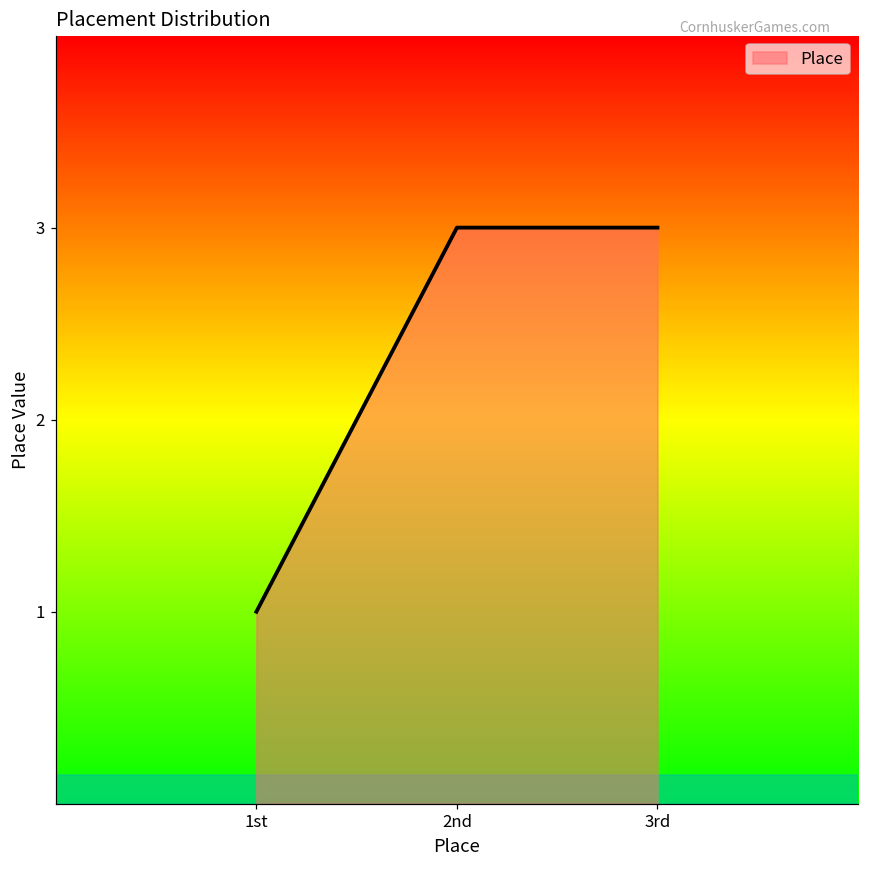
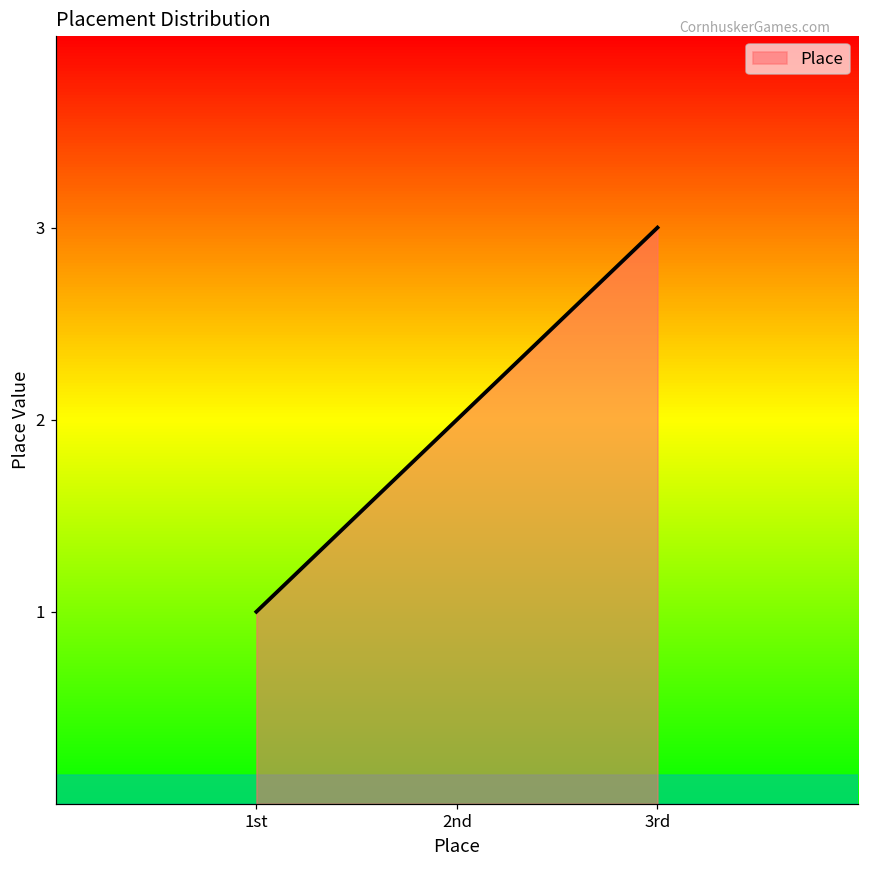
2nd: 3 -> 2
